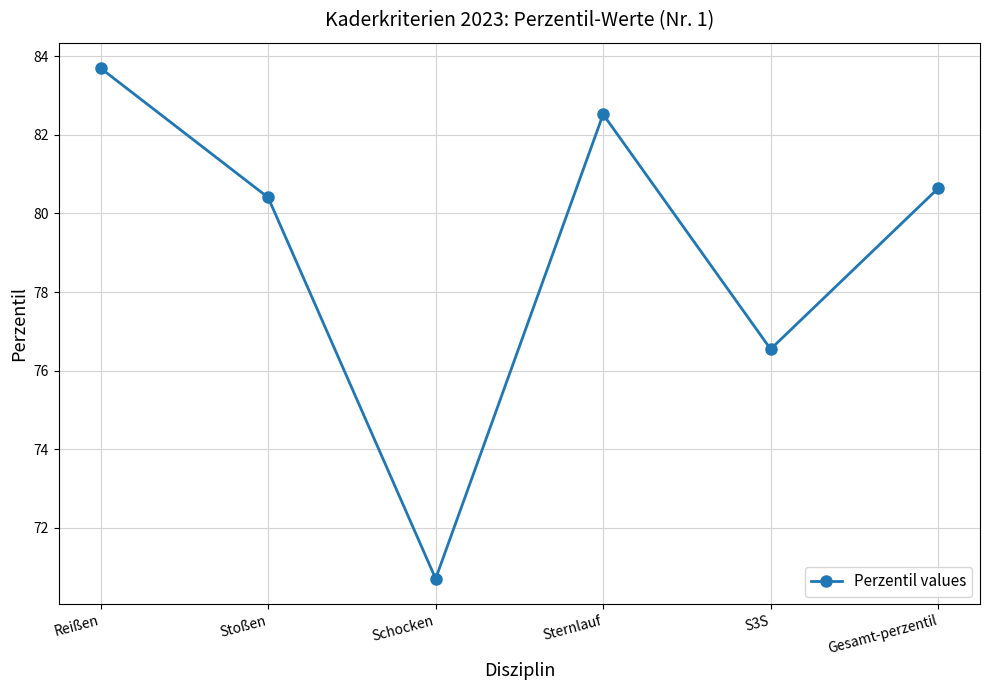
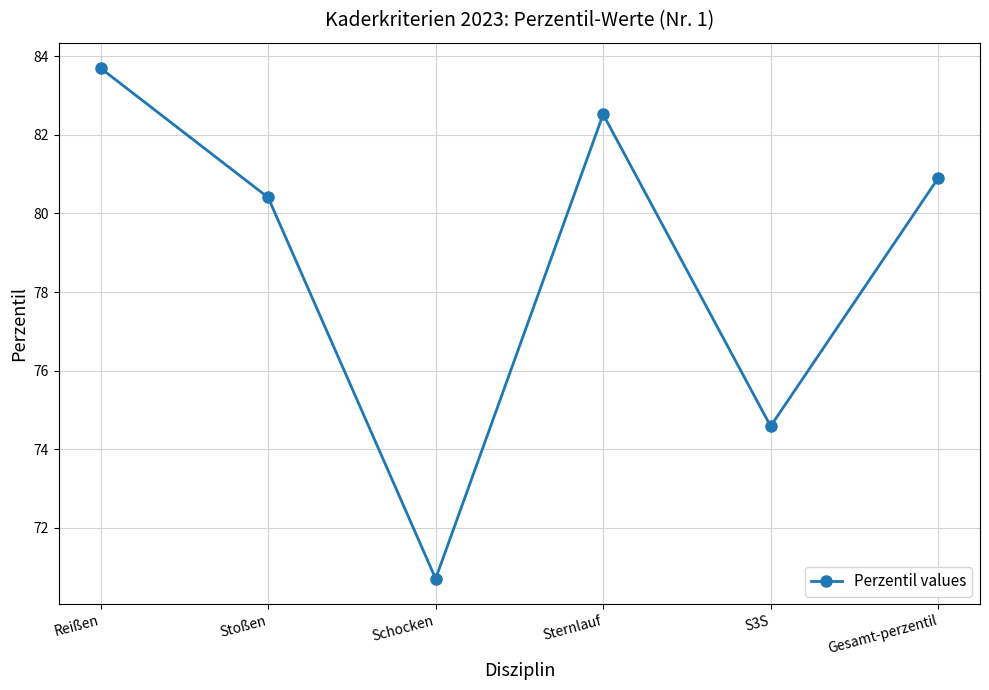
S3S: 76.5 -> 74.6
Gesamt-perzentil: 80.6 -> 80.9
